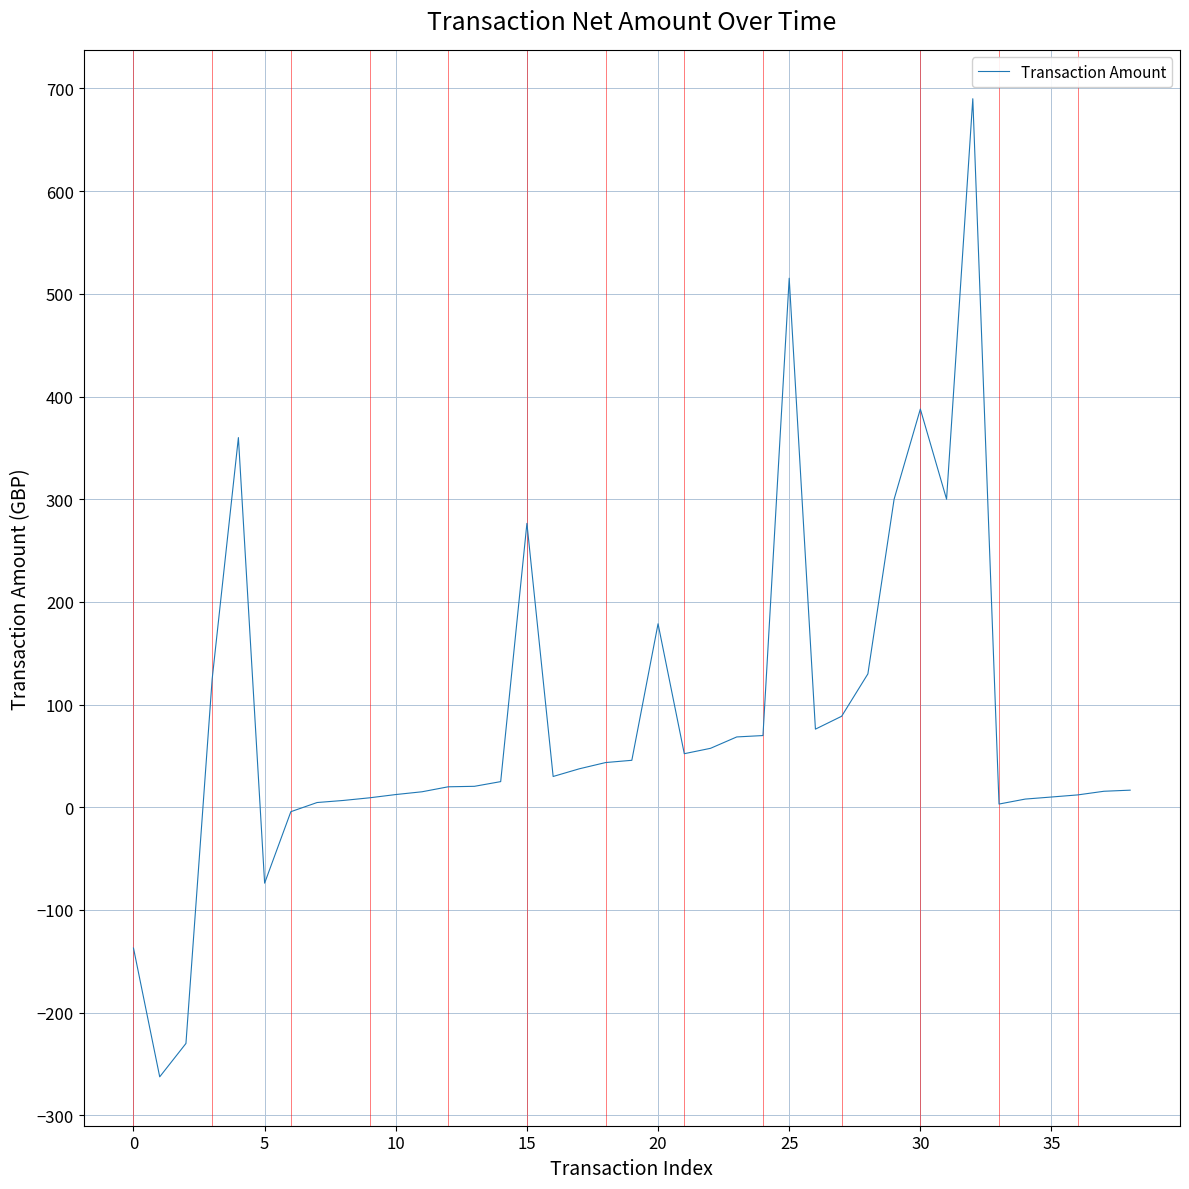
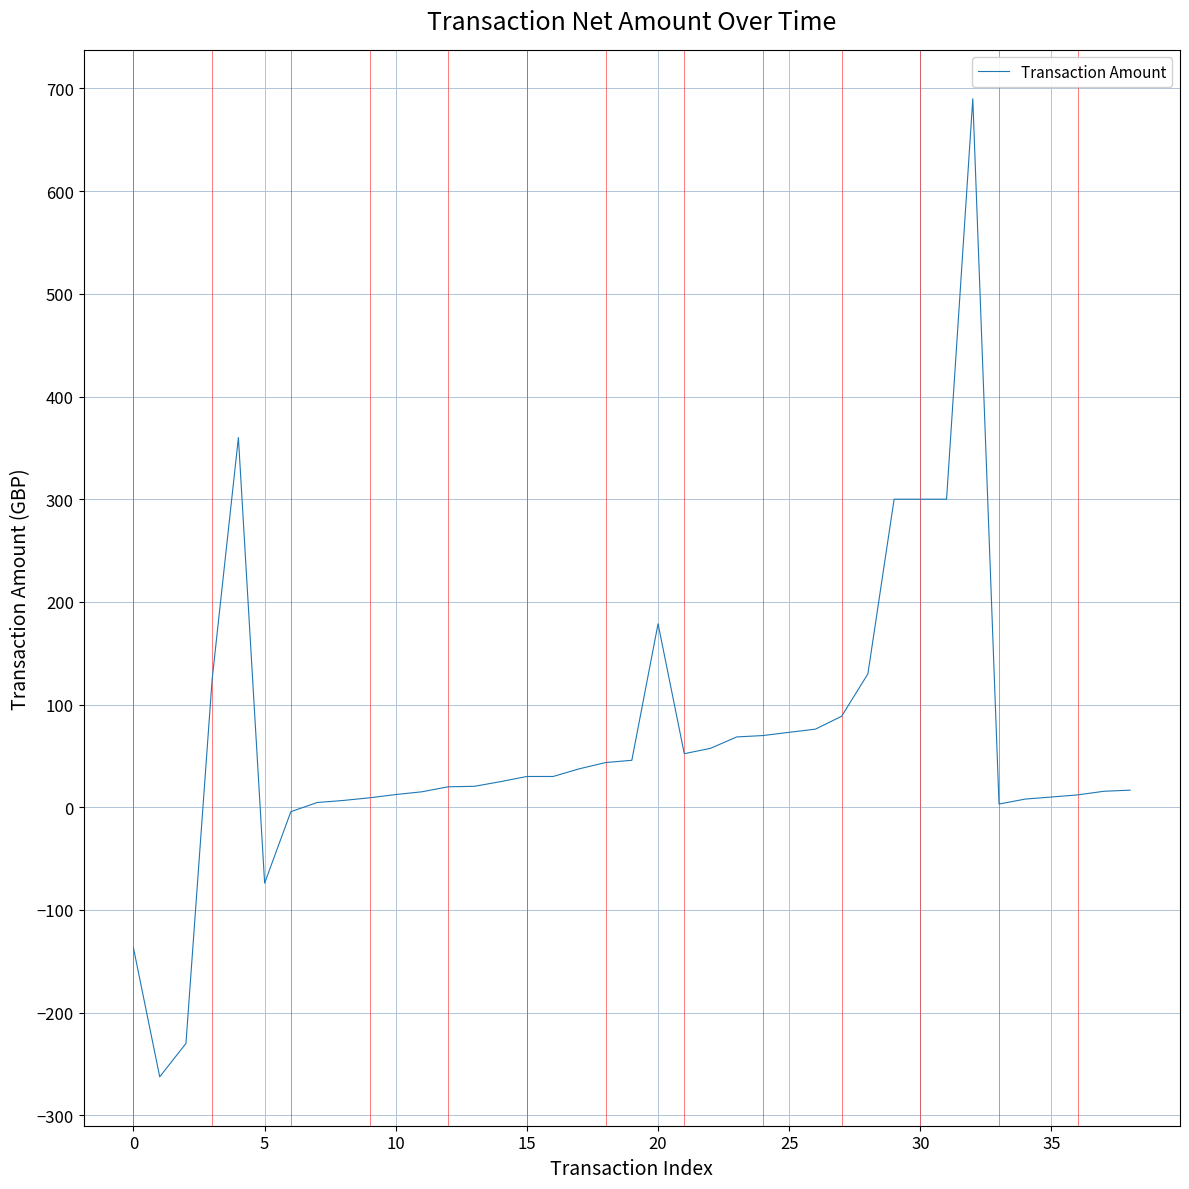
15: 276 -> 30
25: 515 -> 73
30: 388 -> 300
